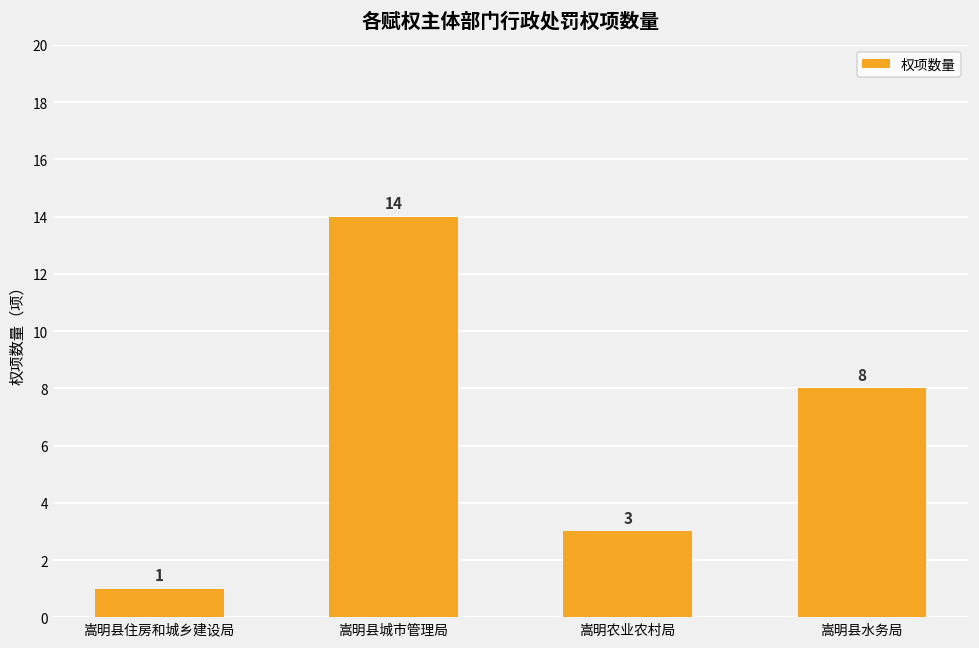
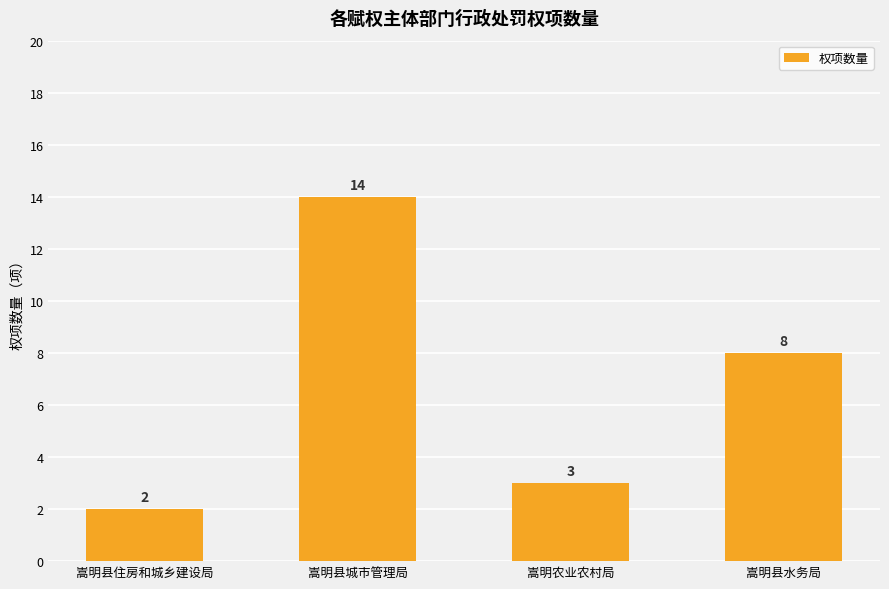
嵩明县住房和城乡建设局: 1 -> 2
